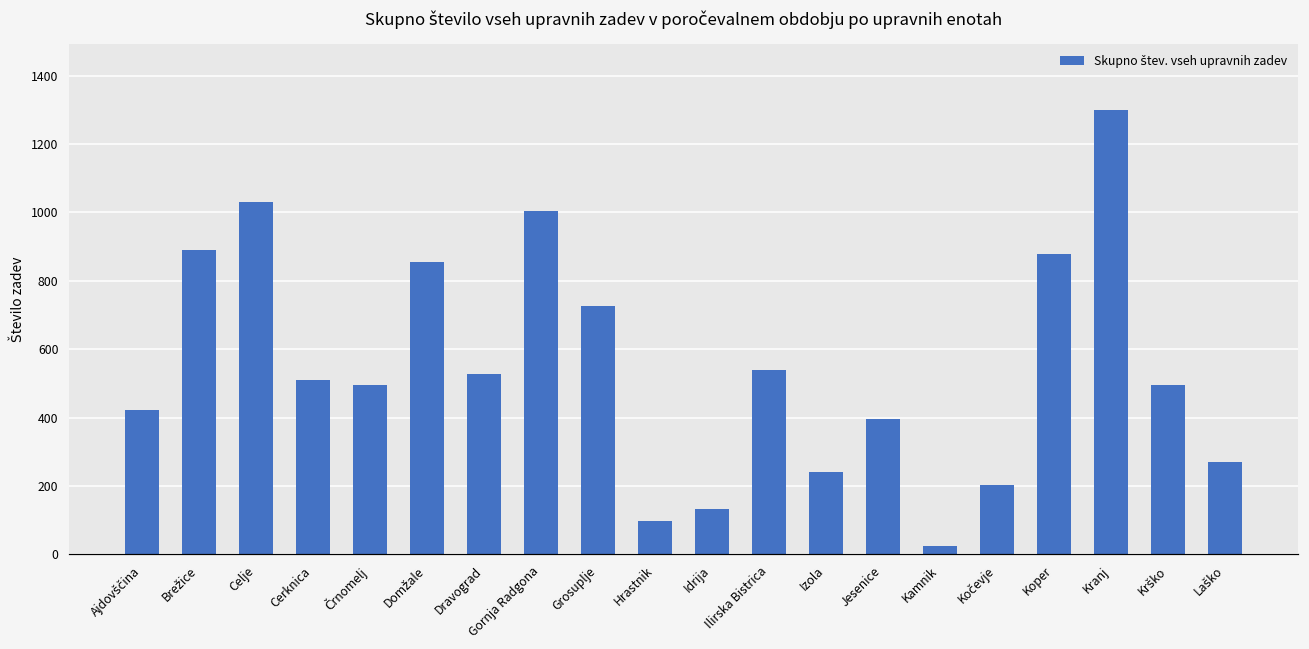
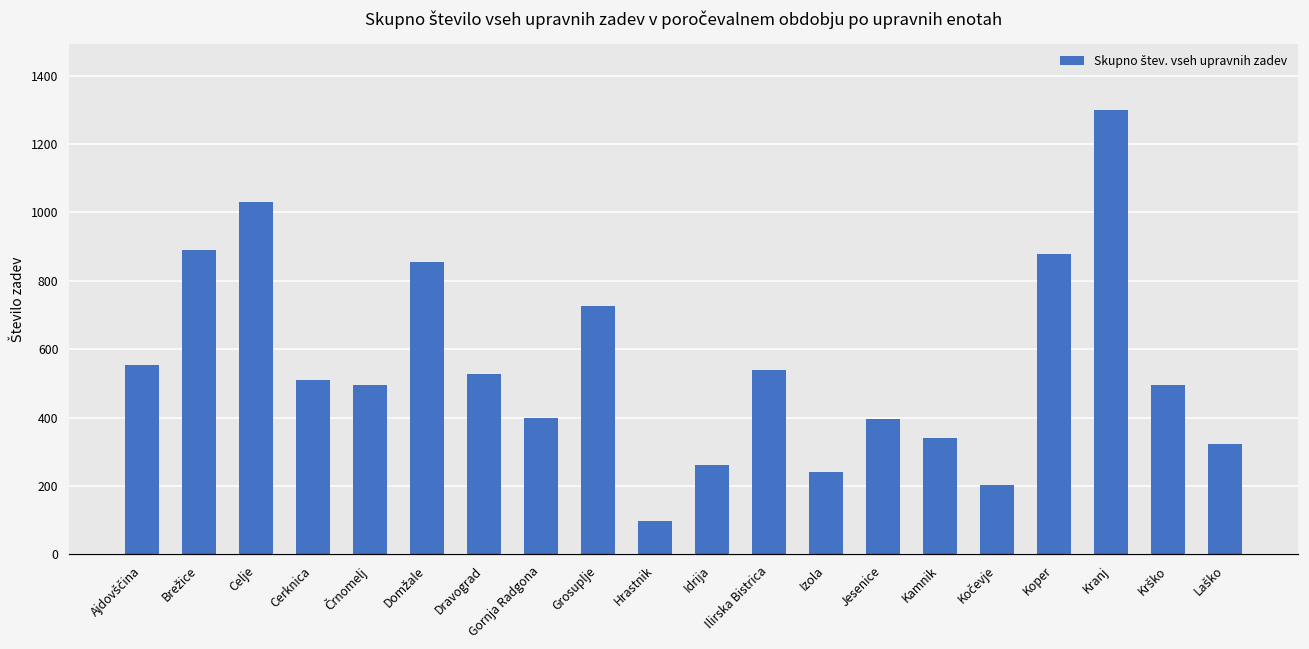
Ajdovščina: 420 -> 560
Gornja Radgona: 1000 -> 400
Idrija: 130 -> 260
Kamnik: 30 -> 340
Laško: 270 -> 320
